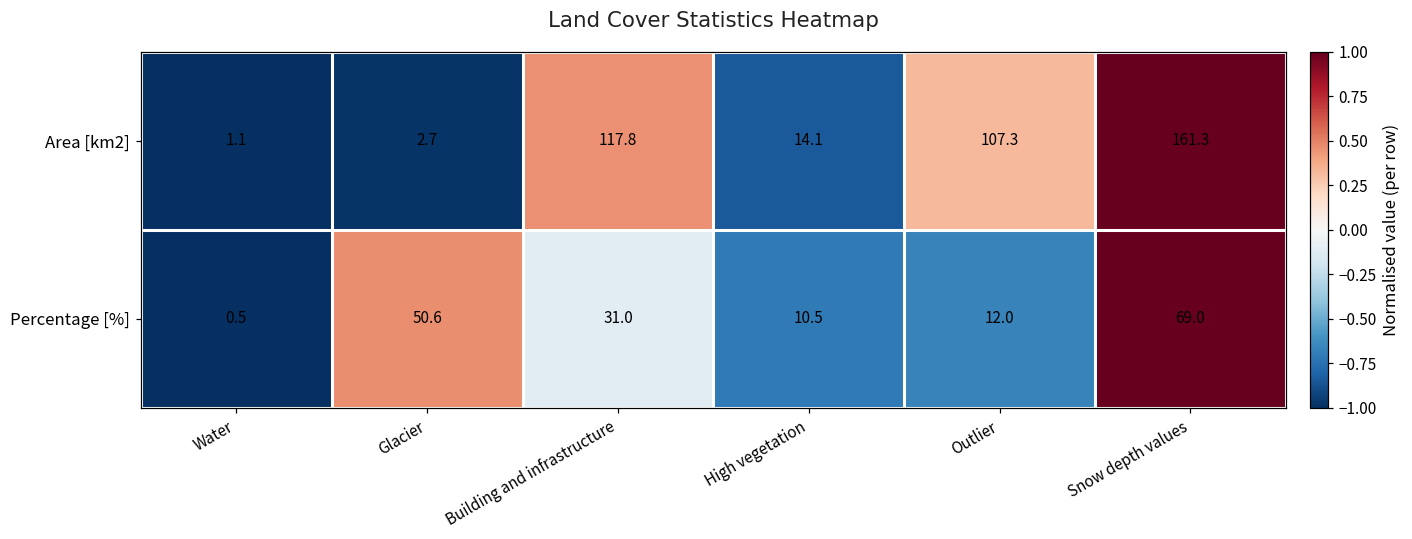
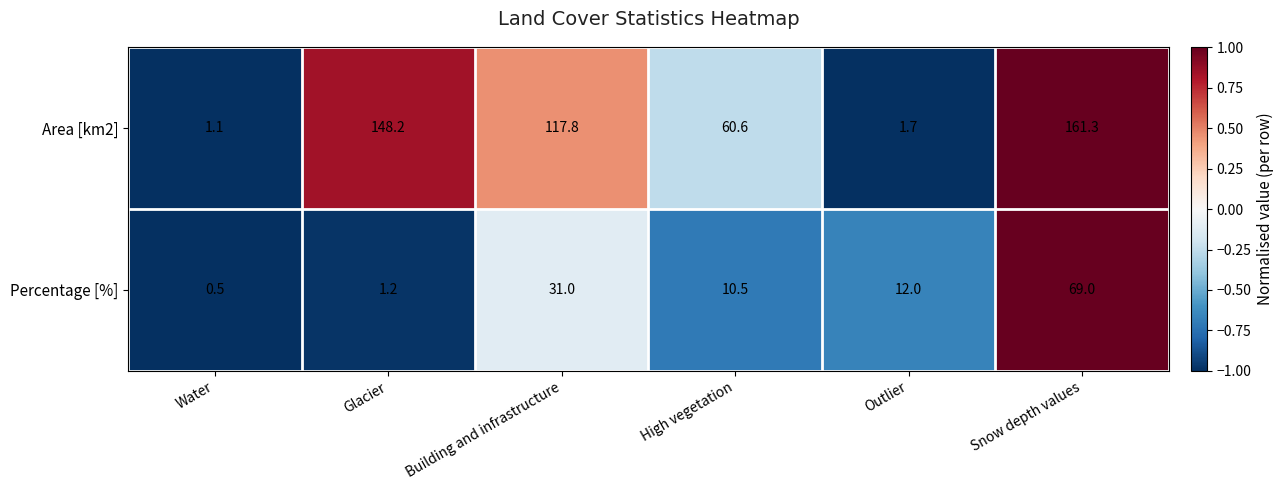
Area [km2], Glacier: 2.7 -> 148.2
Area [km2], High vegetation: 14.1 -> 60.6
Area [km2], Outlier: 107.3 -> 1.7
Percentage [%], Glacier: 50.6 -> 1.2
